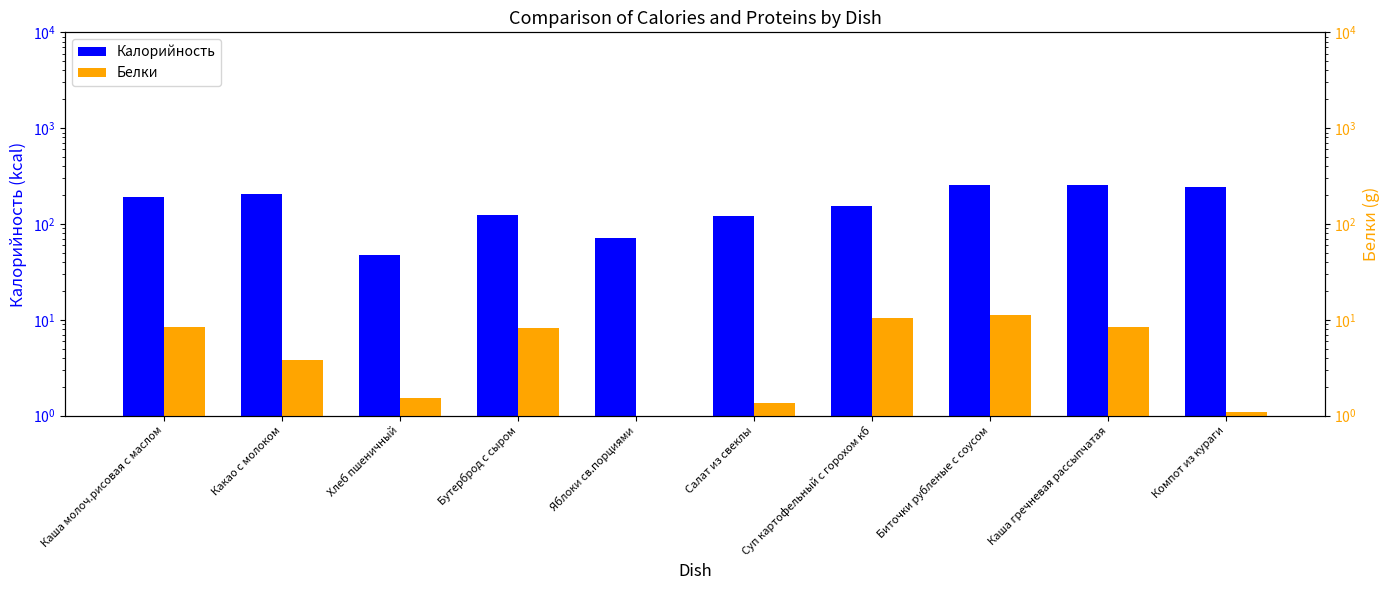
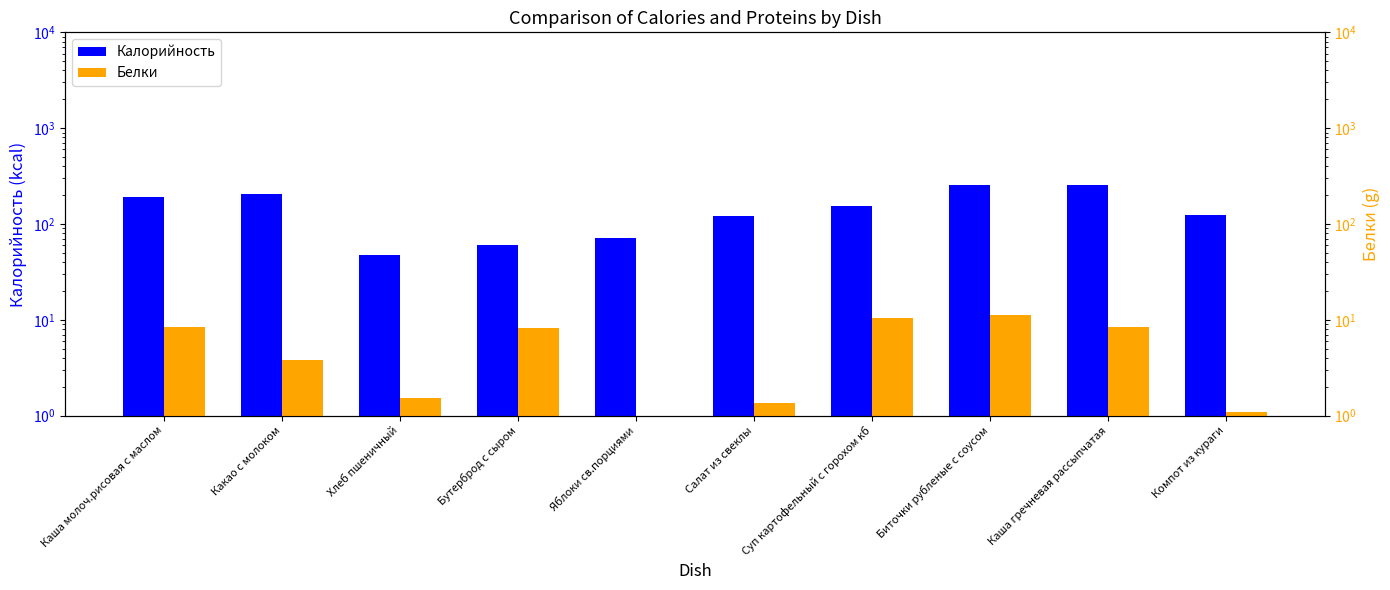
Калорийность, Бутерброд с сыром: 130 -> 60
Калорийность, Компот из кураги: 240 -> 120
